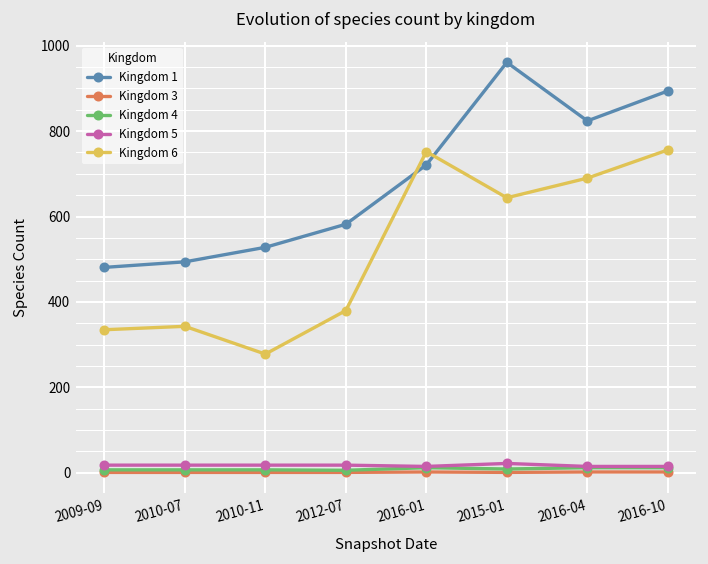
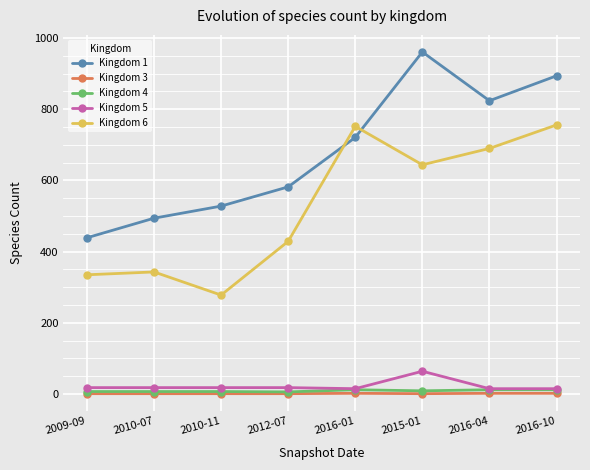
Kingdom 1, 2009-09: 480 -> 440
Kingdom 6, 2012-07: 380 -> 430
Kingdom 5, 2015-01: 20 -> 60
